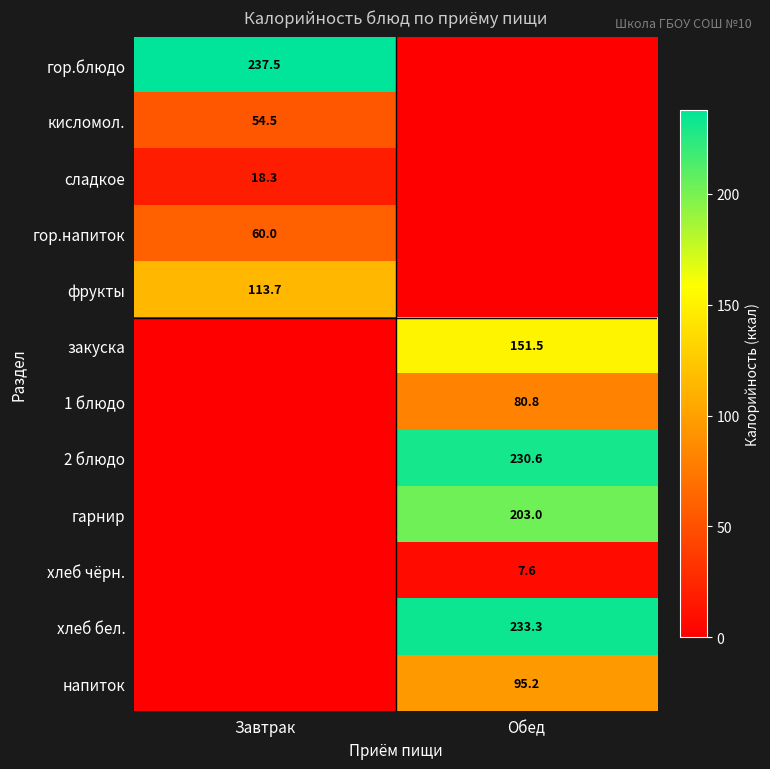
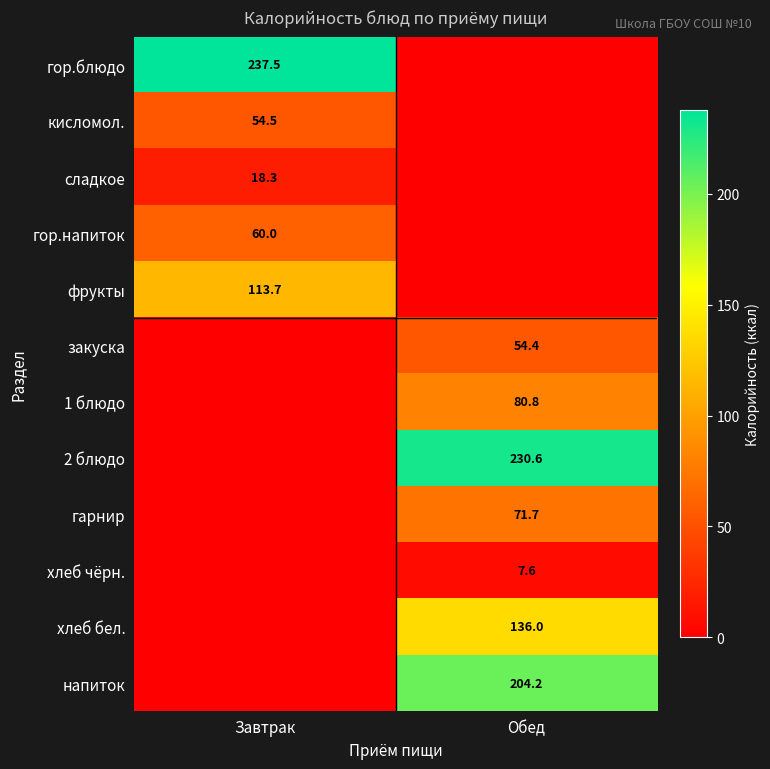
закуска, Обед: 151.5 -> 54.4
гарнир, Обед: 203.0 -> 71.7
хлеб бел., Обед: 233.3 -> 136.0
напиток, Обед: 95.2 -> 204.2
